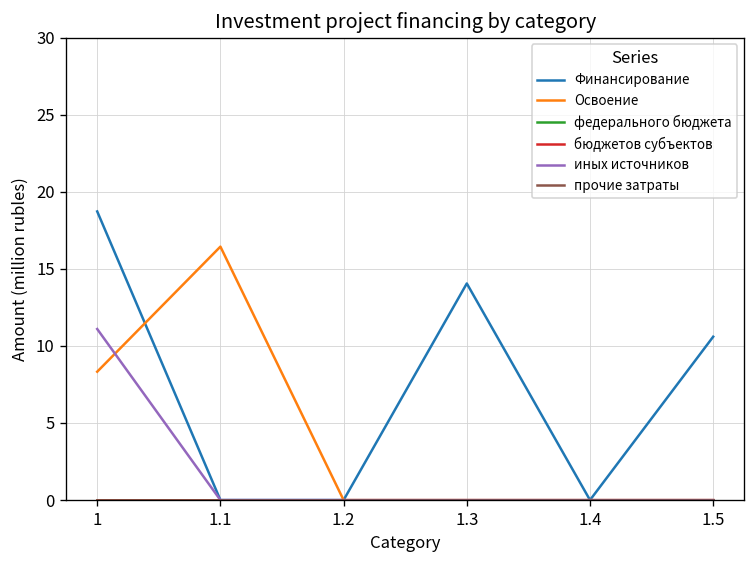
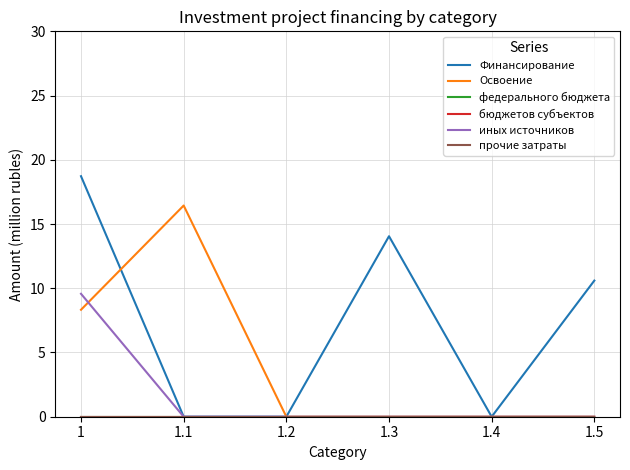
иных источников, 1: 11.1 -> 9.6
